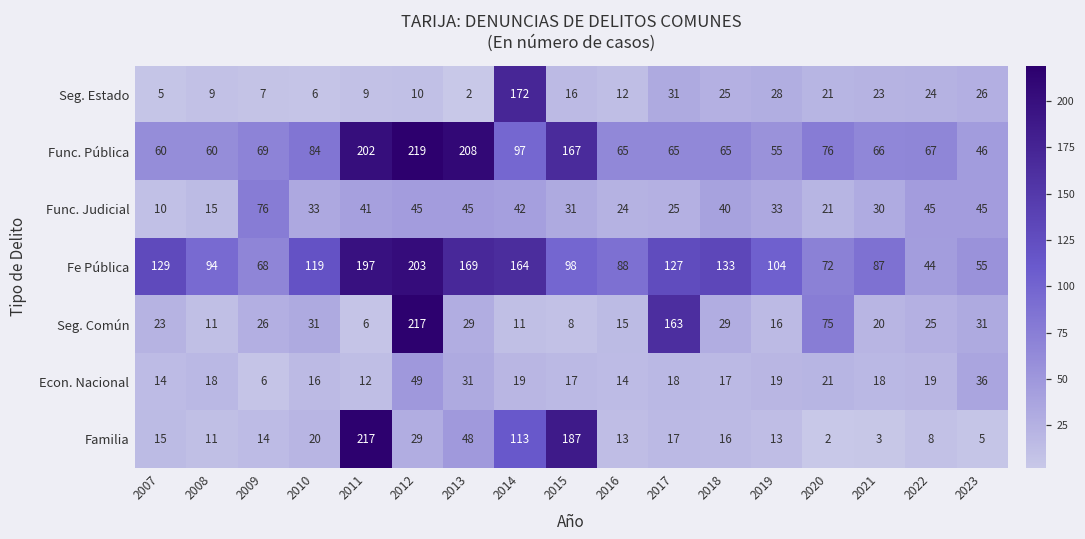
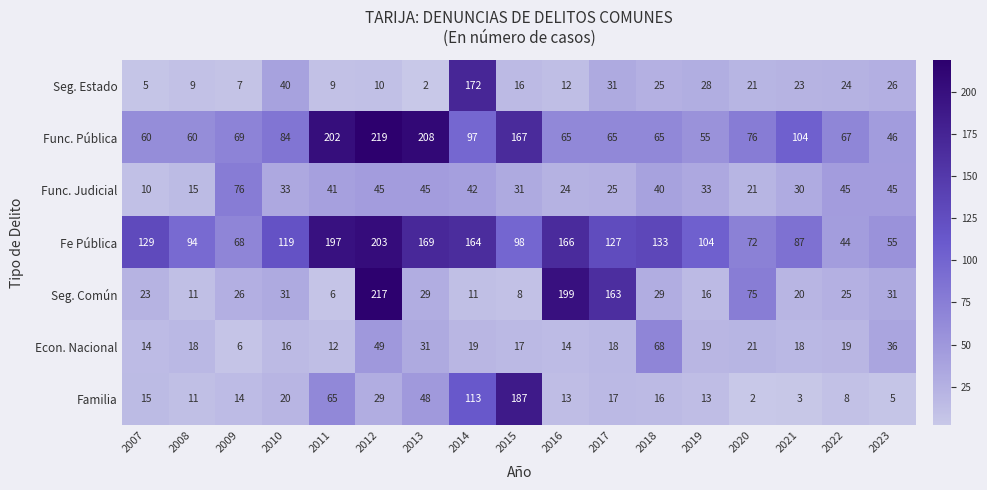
Seg. Estado, 2010: 6 -> 40
Func. Pública, 2021: 66 -> 104
Fe Pública, 2016: 88 -> 166
Seg. Común, 2016: 15 -> 199
Econ. Nacional, 2018: 17 -> 68
Familia, 2011: 217 -> 65
